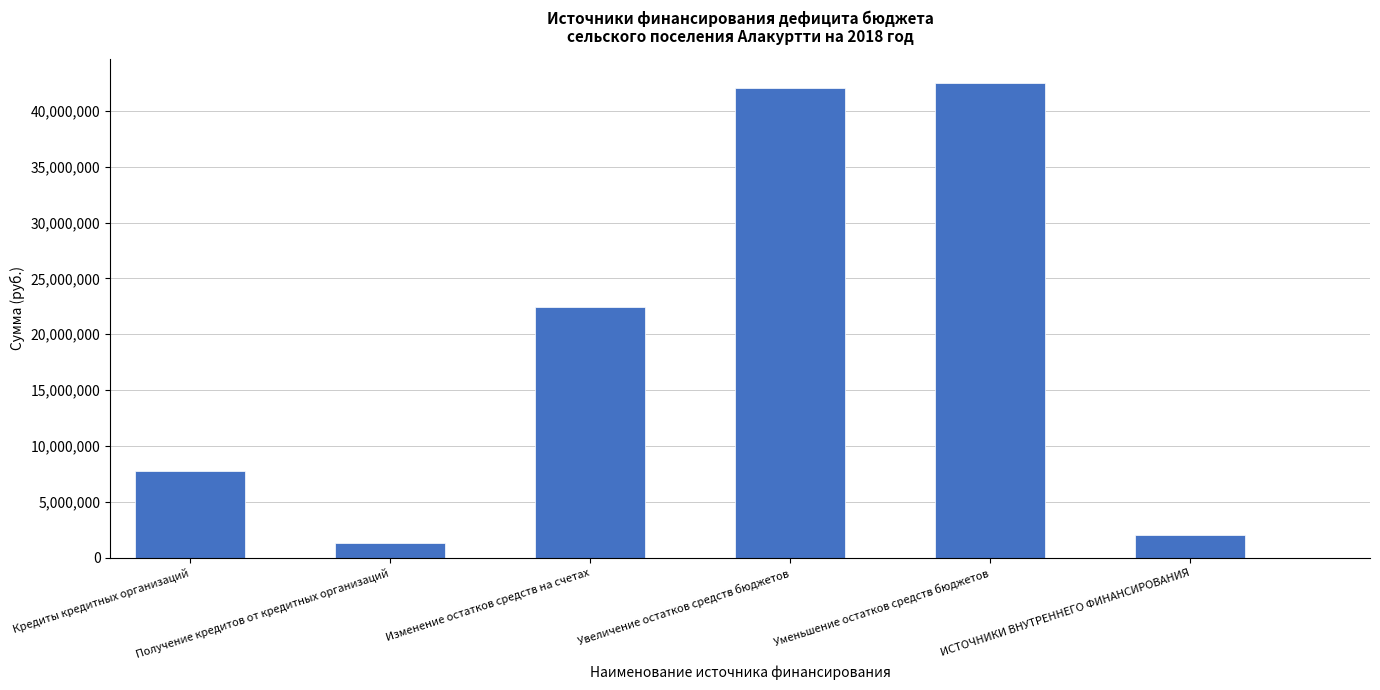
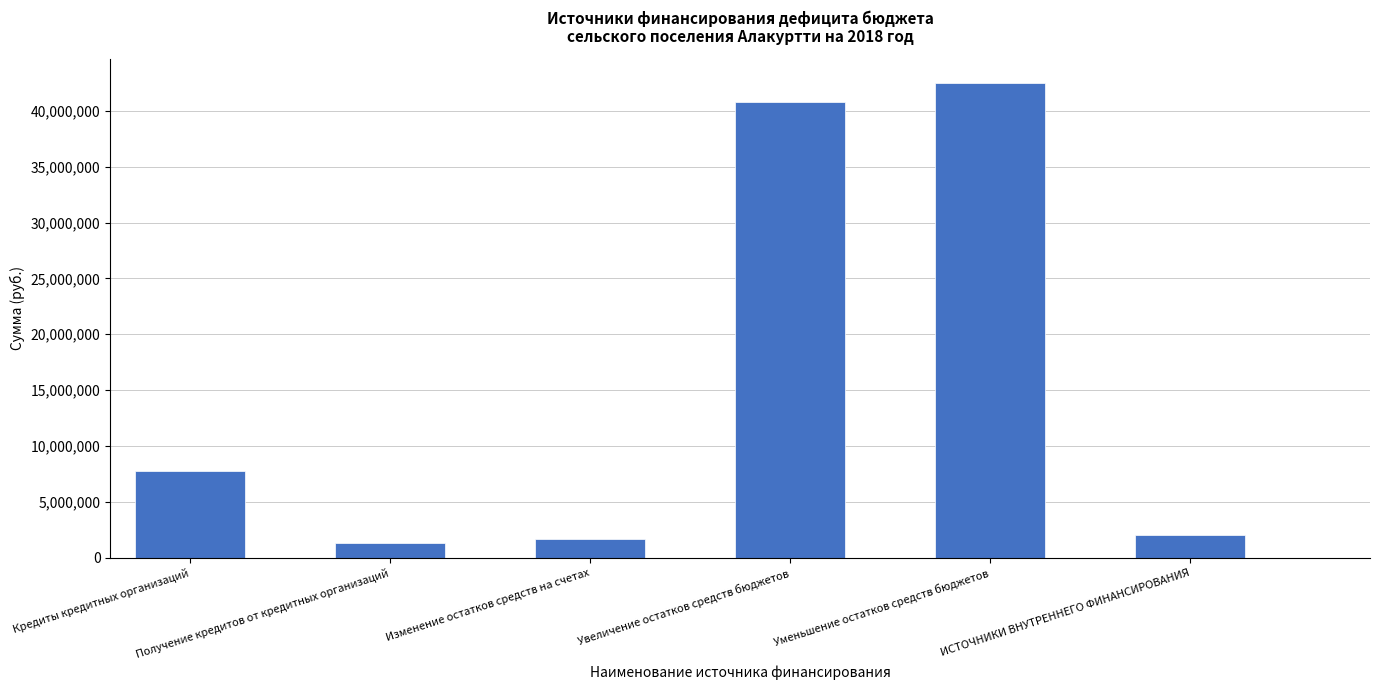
Изменение остатков средств на счетах: 22,400,000 -> 1,700,000
Увеличение остатков средств бюджетов: 42,000,000 -> 40,800,000
